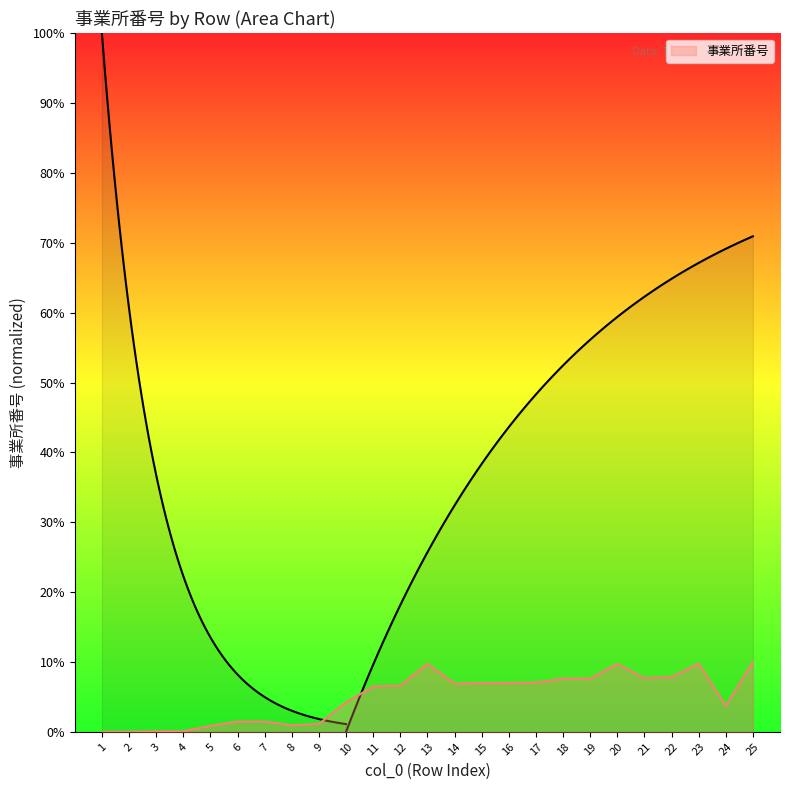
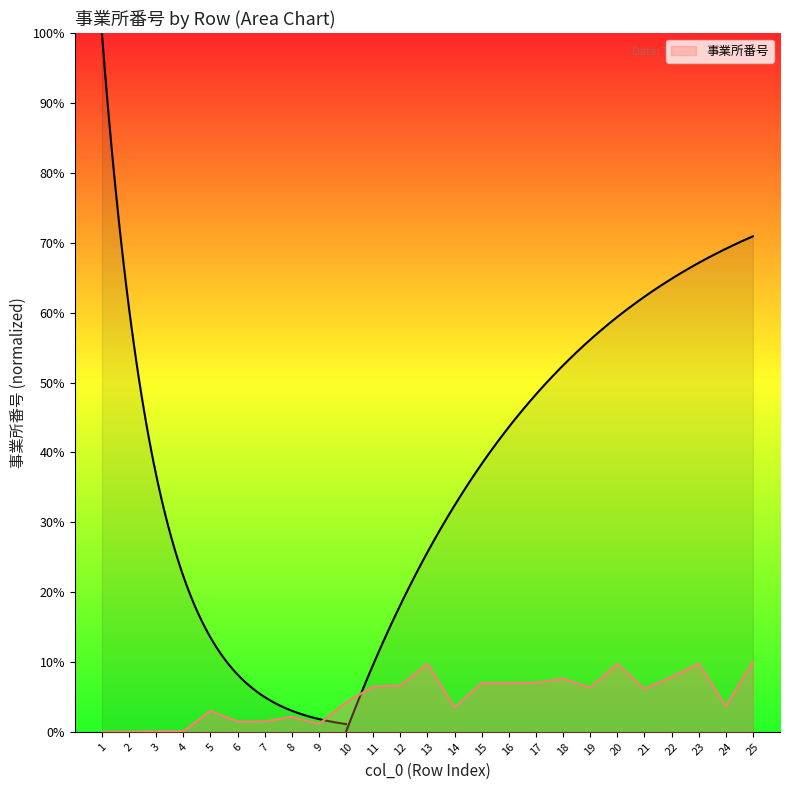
事業所番号, 5: 1% -> 3%
事業所番号, 8: 1% -> 2%
事業所番号, 14: 7% -> 4%
事業所番号, 19: 8% -> 6%
事業所番号, 21: 8% -> 6%
